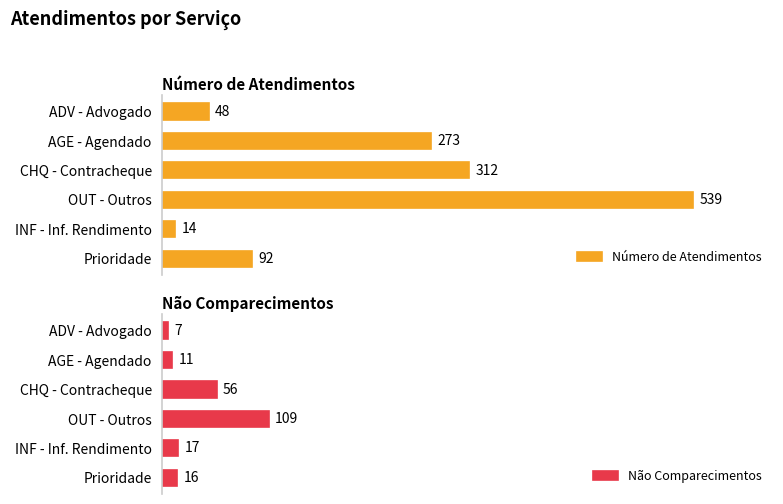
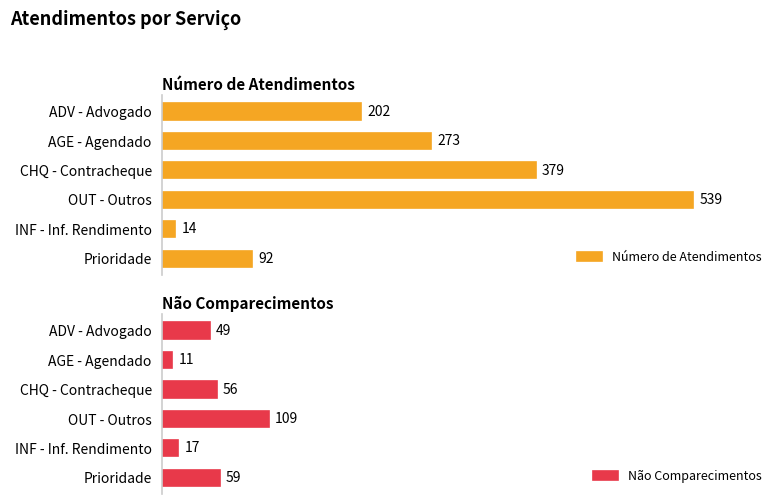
Número de Atendimentos, ADV - Advogado: 48 -> 202
Número de Atendimentos, CHQ - Contracheque: 312 -> 379
Não Comparecimentos, ADV - Advogado: 7 -> 49
Não Comparecimentos, Prioridade: 16 -> 59
